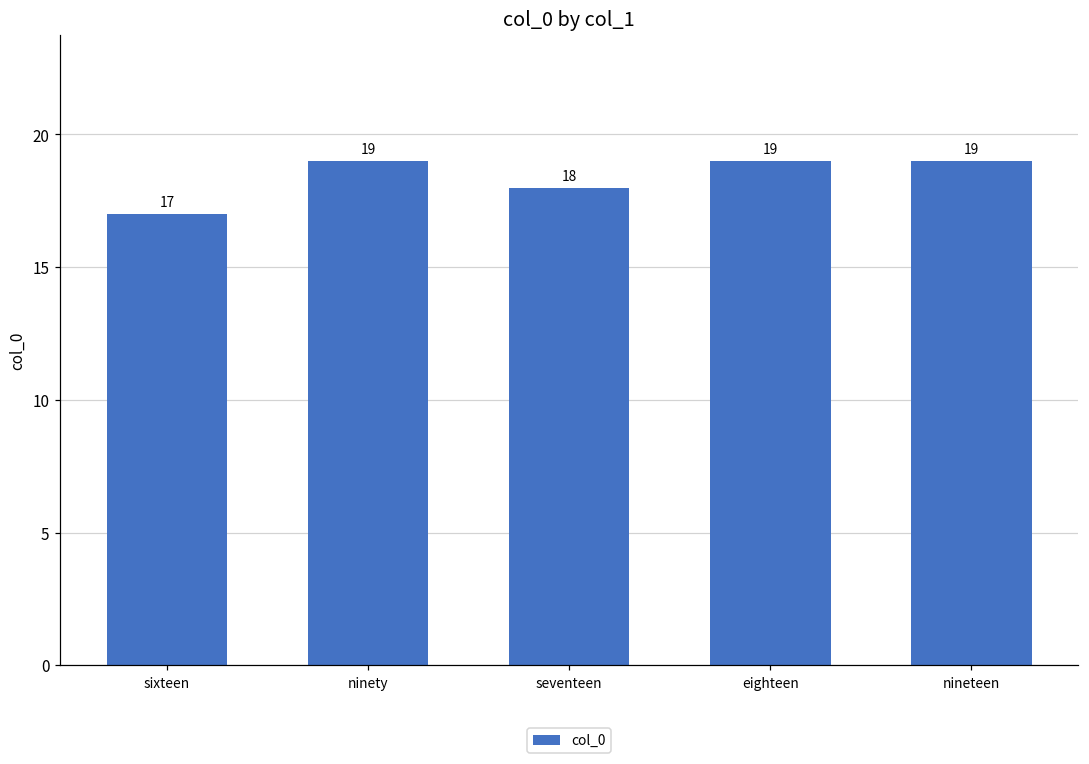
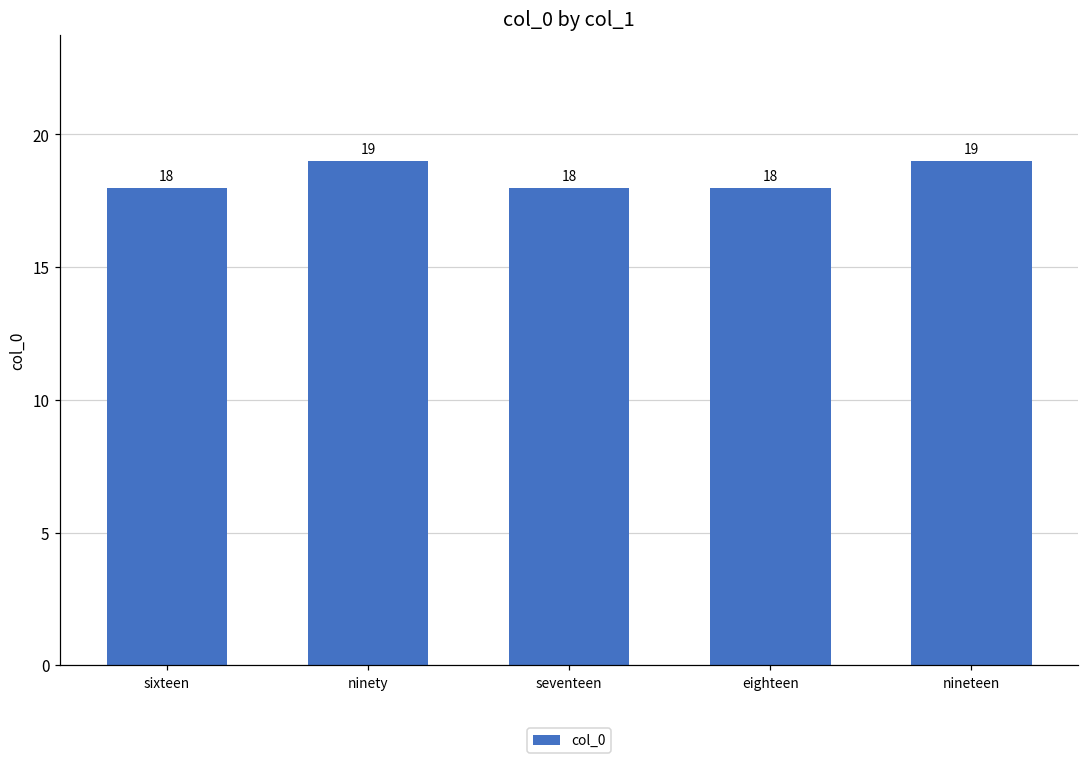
sixteen: 17 -> 18
eighteen: 19 -> 18
